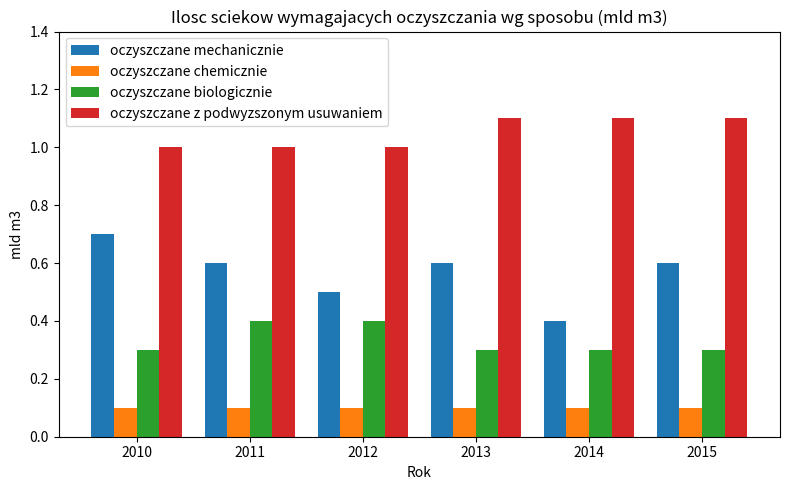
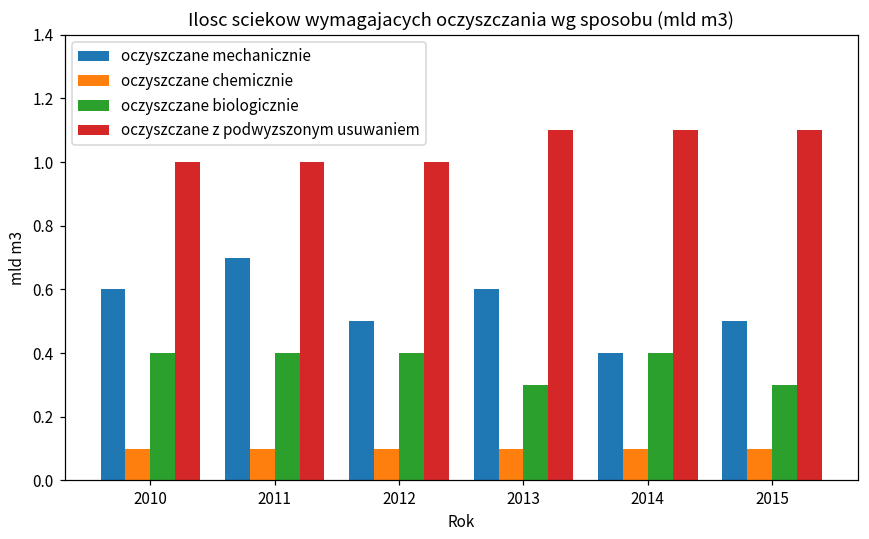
oczyszczane mechanicznie, 2010: 0.7 -> 0.6
oczyszczane biologicznie, 2010: 0.3 -> 0.4
oczyszczane mechanicznie, 2011: 0.6 -> 0.7
oczyszczane biologicznie, 2014: 0.3 -> 0.4
oczyszczane mechanicznie, 2015: 0.6 -> 0.5
